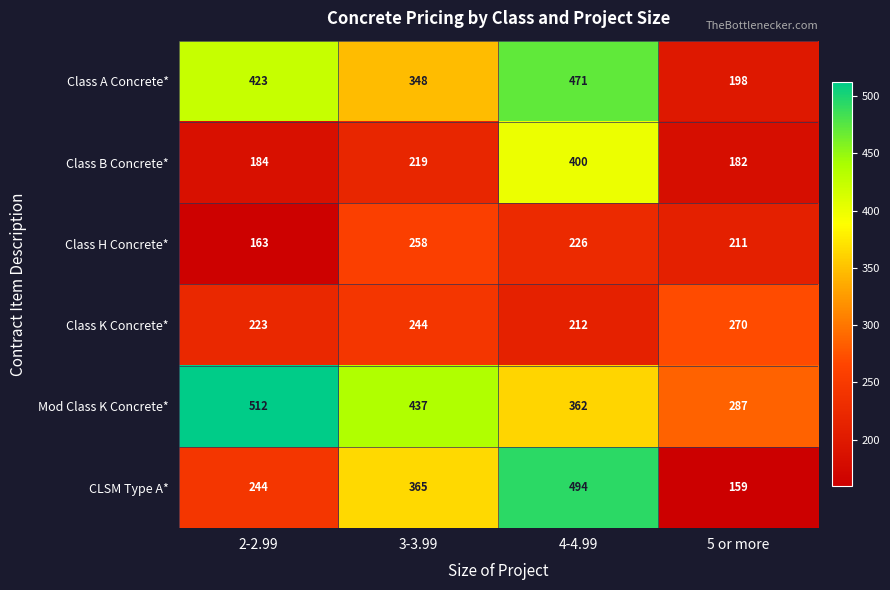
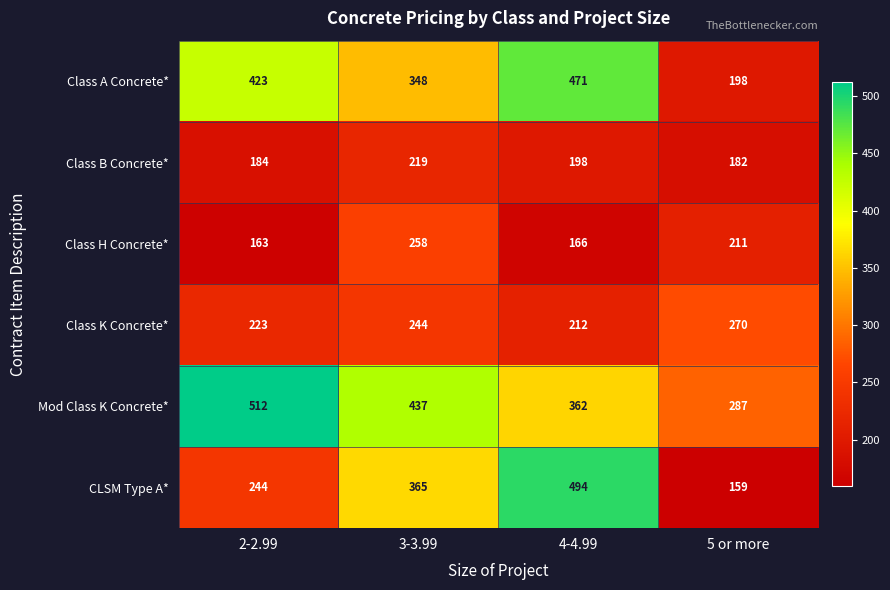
Class B Concrete*, 4-4.99: 400 -> 198
Class H Concrete*, 4-4.99: 226 -> 166
